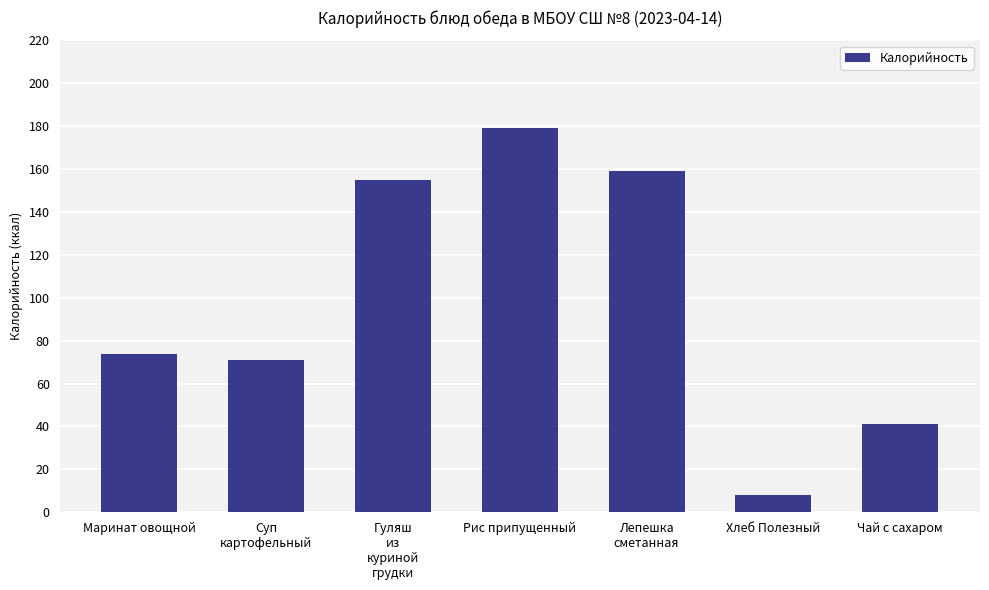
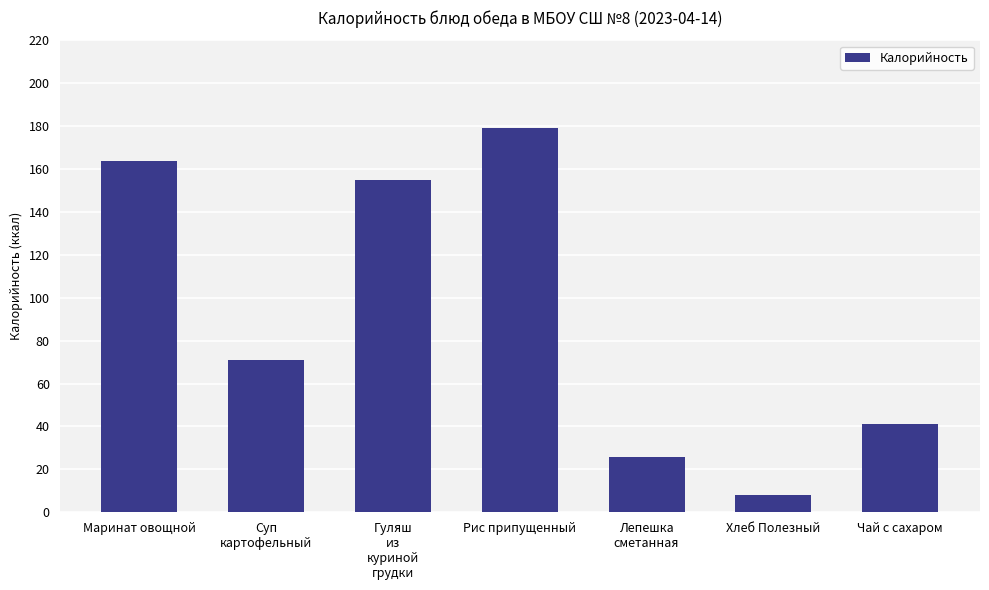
Маринат овощной: 74 -> 164
Лепешка сметанная: 159 -> 26
